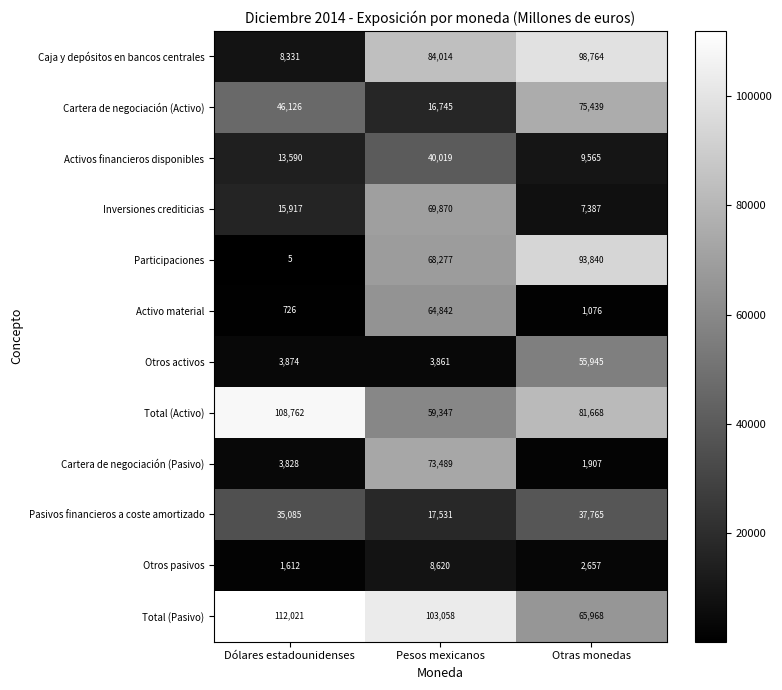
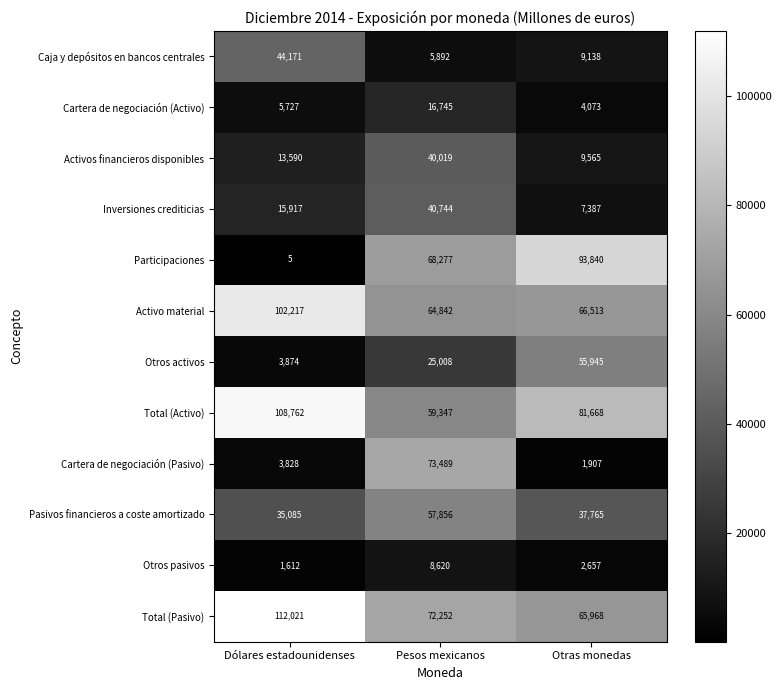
Caja y depósitos en bancos centrales, Dólares estadounidenses: 8,331 -> 44,171
Caja y depósitos en bancos centrales, Pesos mexicanos: 84,014 -> 5,892
Caja y depósitos en bancos centrales, Otras monedas: 98,764 -> 9,138
Cartera de negociación (Activo), Dólares estadounidenses: 46,126 -> 5,727
Cartera de negociación (Activo), Otras monedas: 75,439 -> 4,073
Inversiones crediticias, Pesos mexicanos: 69,870 -> 40,744
Activo material, Dólares estadounidenses: 726 -> 102,217
Activo material, Otras monedas: 1,076 -> 66,513
Otros activos, Pesos mexicanos: 3,861 -> 25,008
Pasivos financieros a coste amortizado, Pesos mexicanos: 17,531 -> 57,856
Total (Pasivo), Pesos mexicanos: 103,058 -> 72,252
